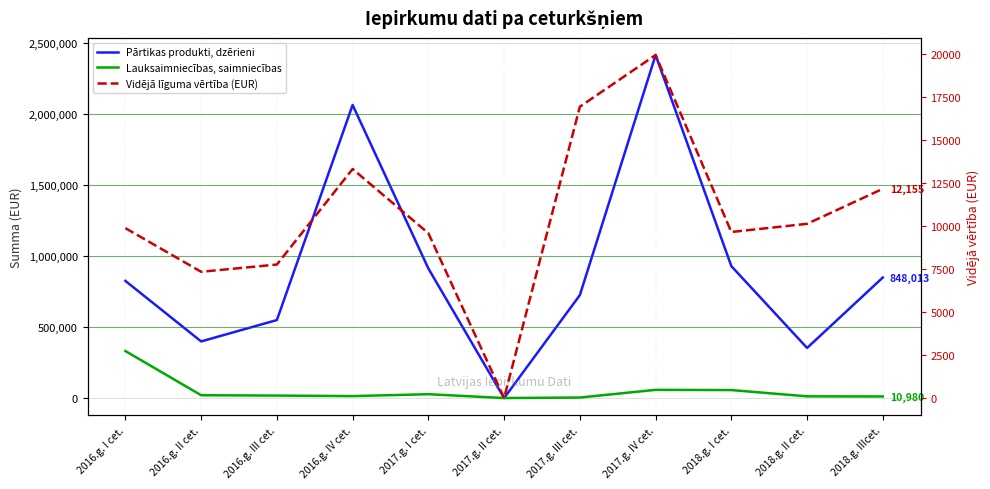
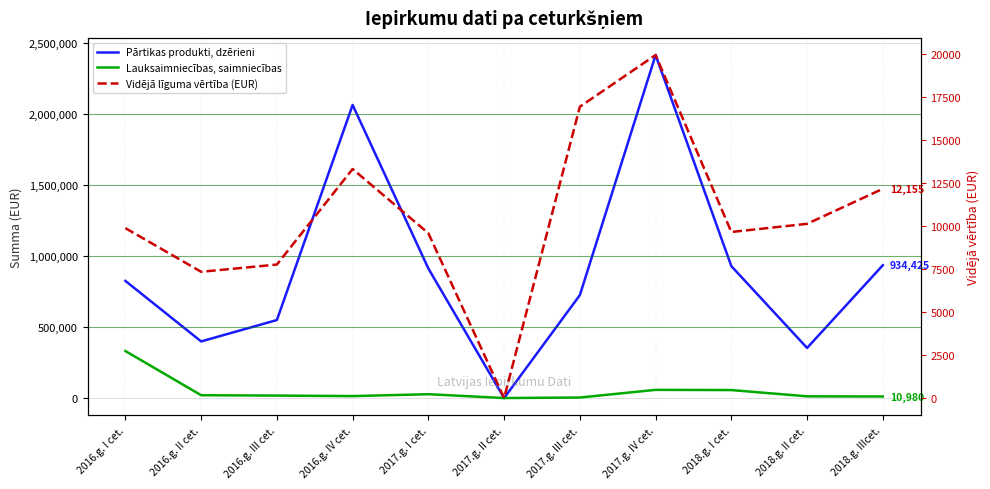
Pārtikas produkti, dzērieni, 2018.g. IIIcet.: 848,013 -> 934,425
